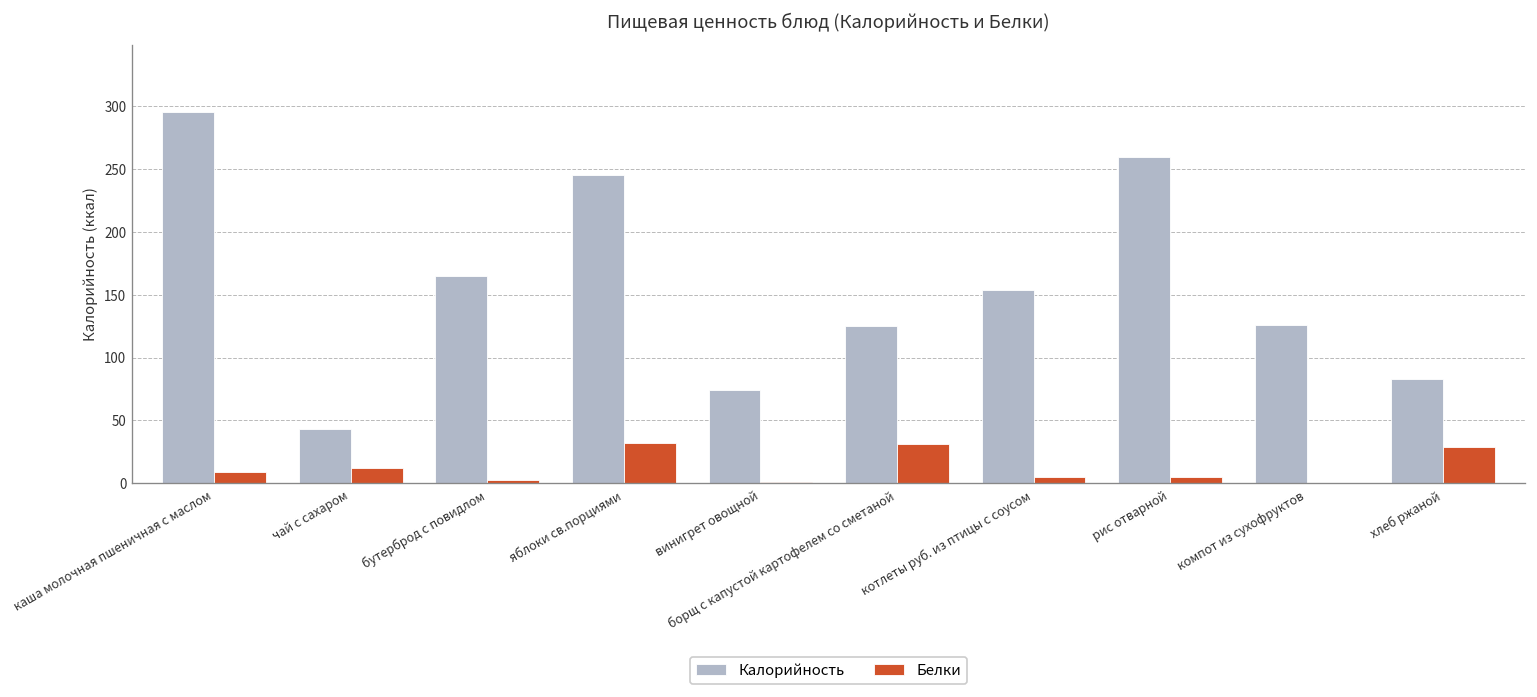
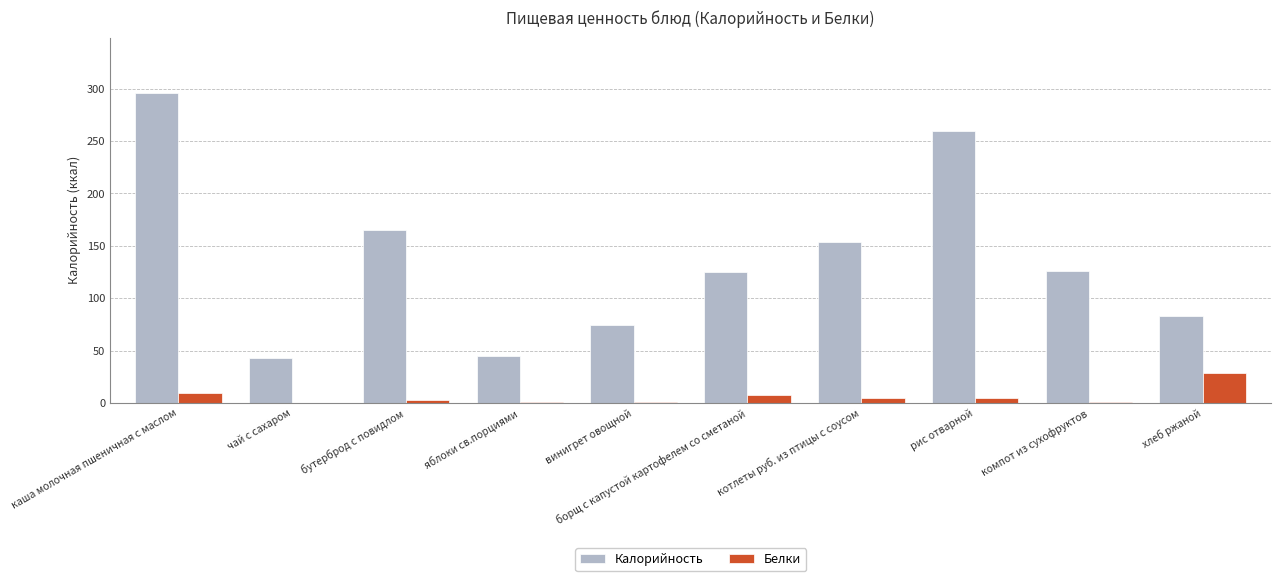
Белки, чай с сахаром: 12 -> 0
Калорийность, яблоки св.порциями: 246 -> 45
Белки, яблоки св.порциями: 32 -> 0
Белки, борщ с капустой картофелем со сметаной: 32 -> 8
